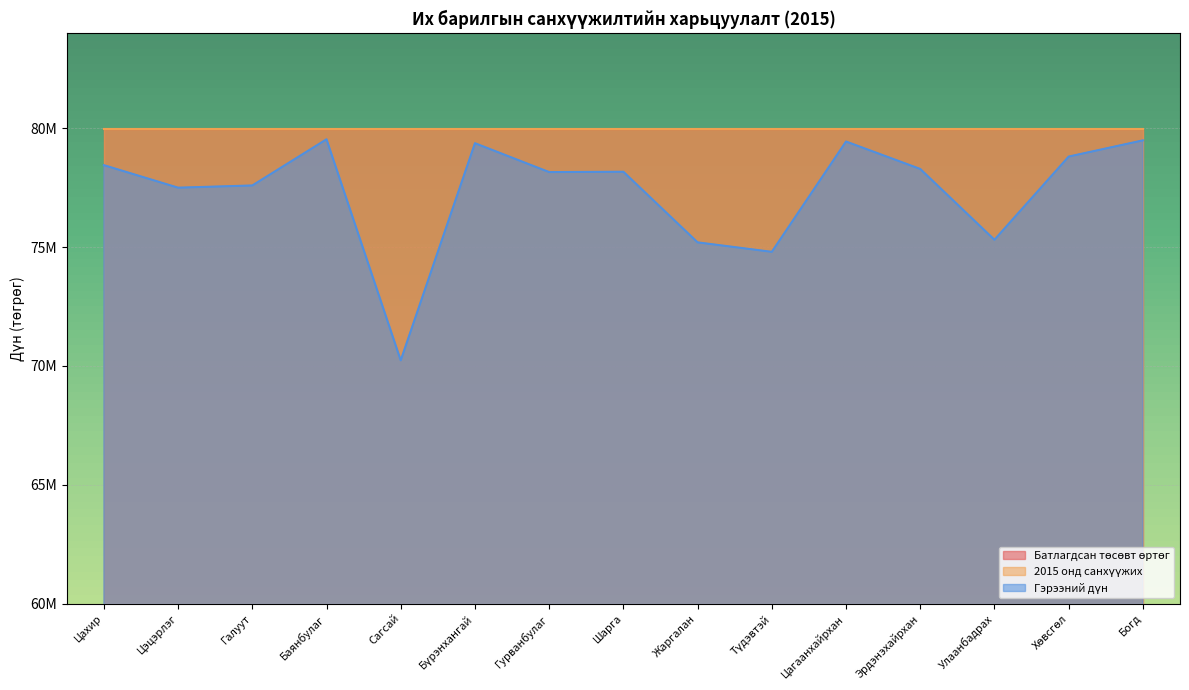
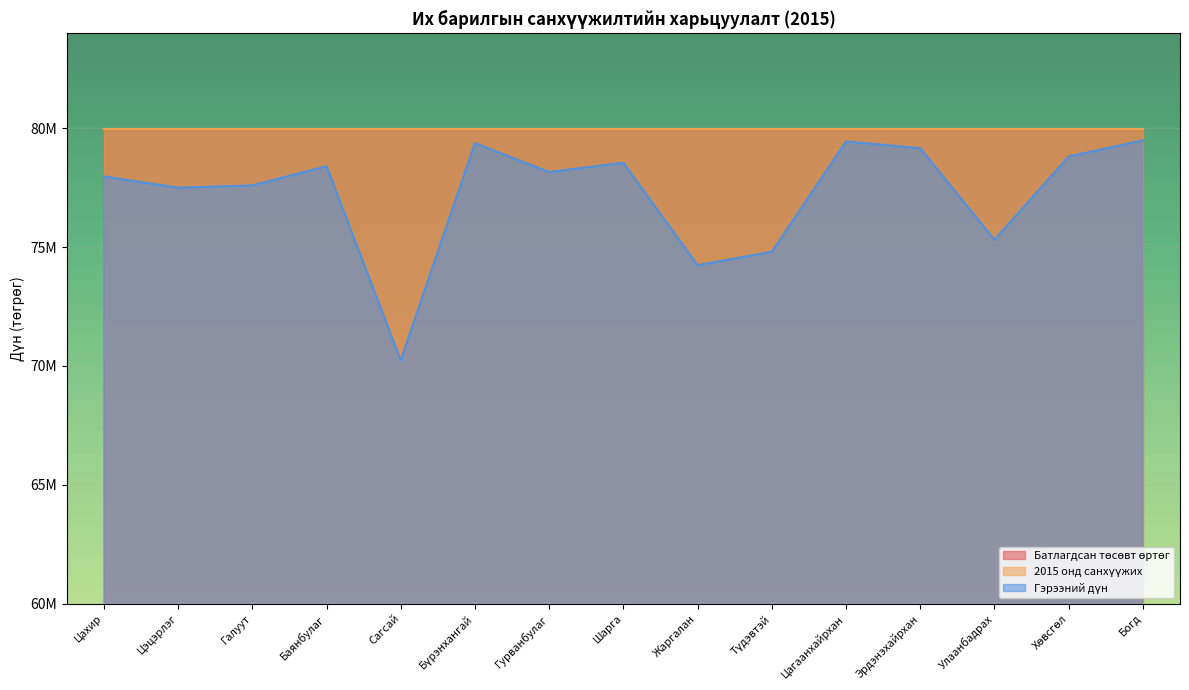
Гэрээний дүн, Цахир: 78400000 -> 78000000
Гэрээний дүн, Баянбулаг: 79500000 -> 78400000
Гэрээний дүн, Шарга: 78200000 -> 78500000
Гэрээний дүн, Жаргалан: 75200000 -> 74200000
Гэрээний дүн, Эрдэнэхайрхан: 78300000 -> 79200000
